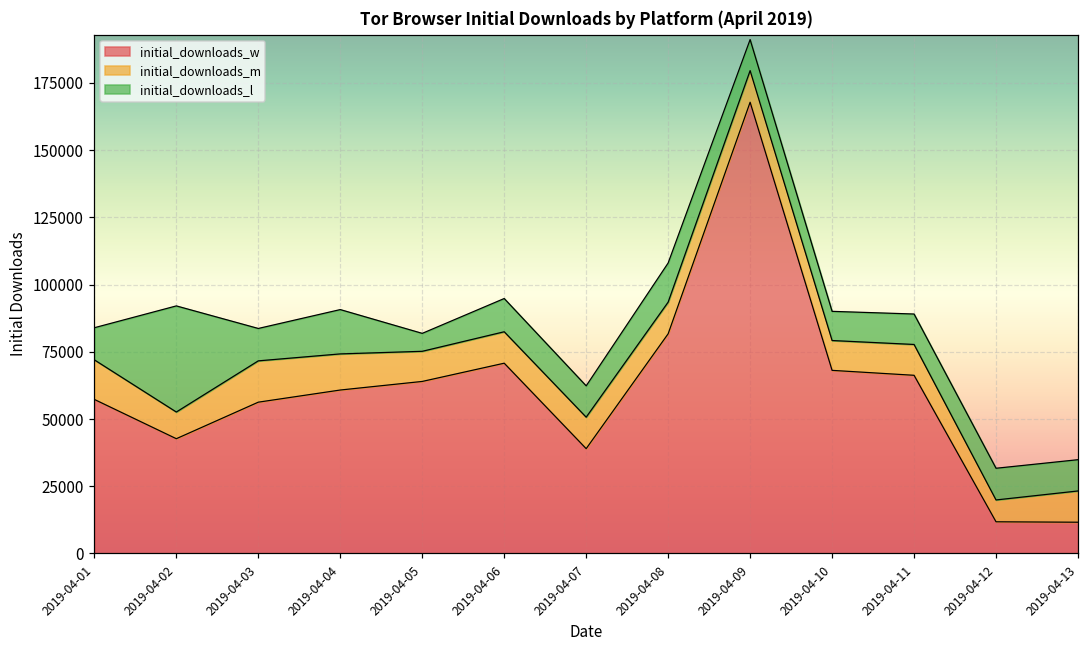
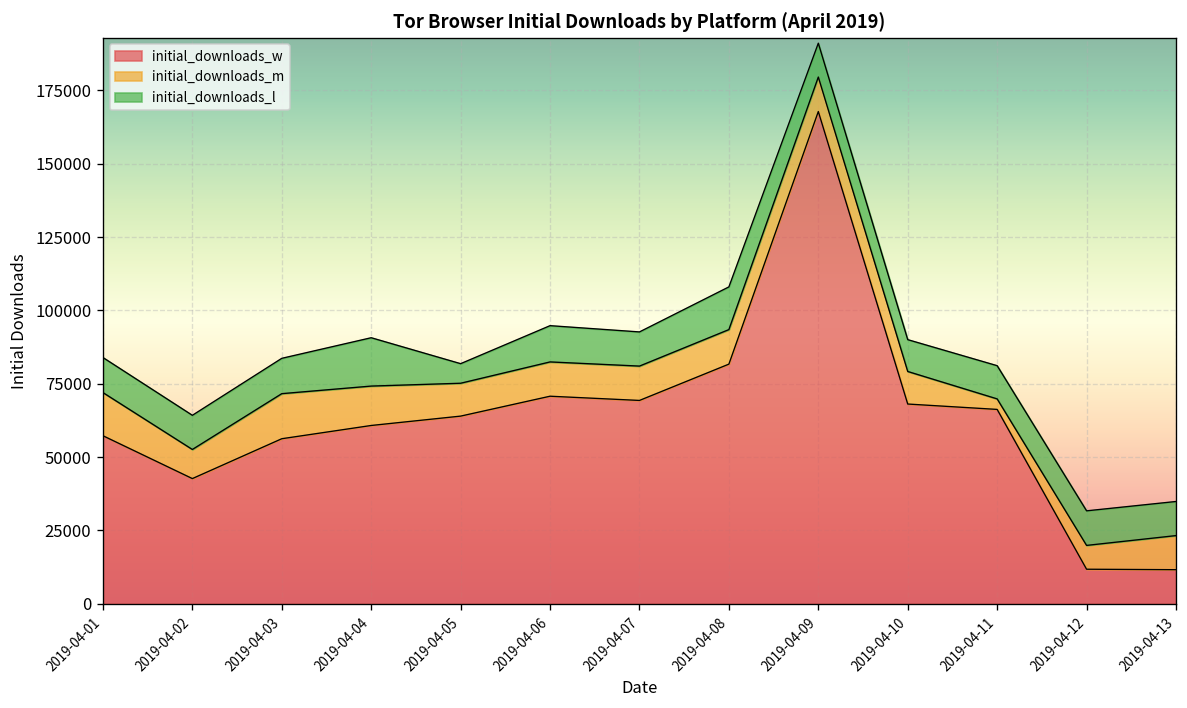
initial_downloads_l, 2019-04-02: 39000 -> 12000
initial_downloads_w, 2019-04-07: 39000 -> 69000
initial_downloads_m, 2019-04-11: 11000 -> 4000
